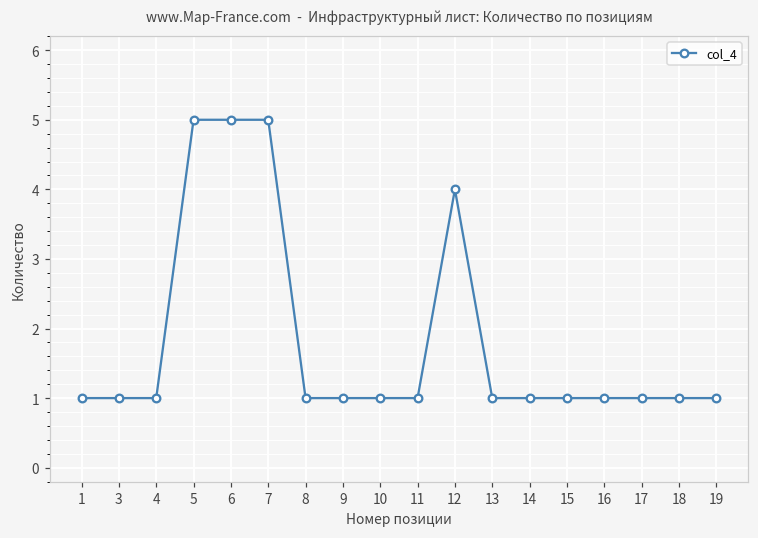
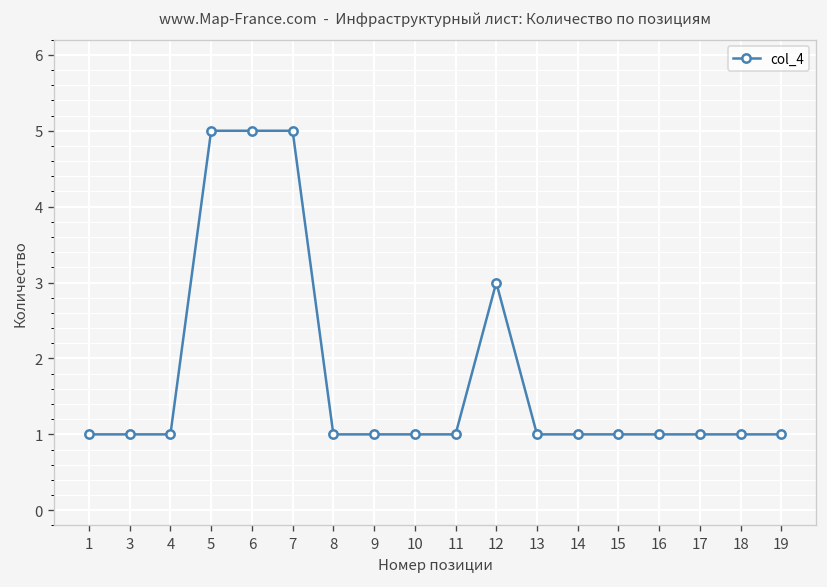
12: 4 -> 3
